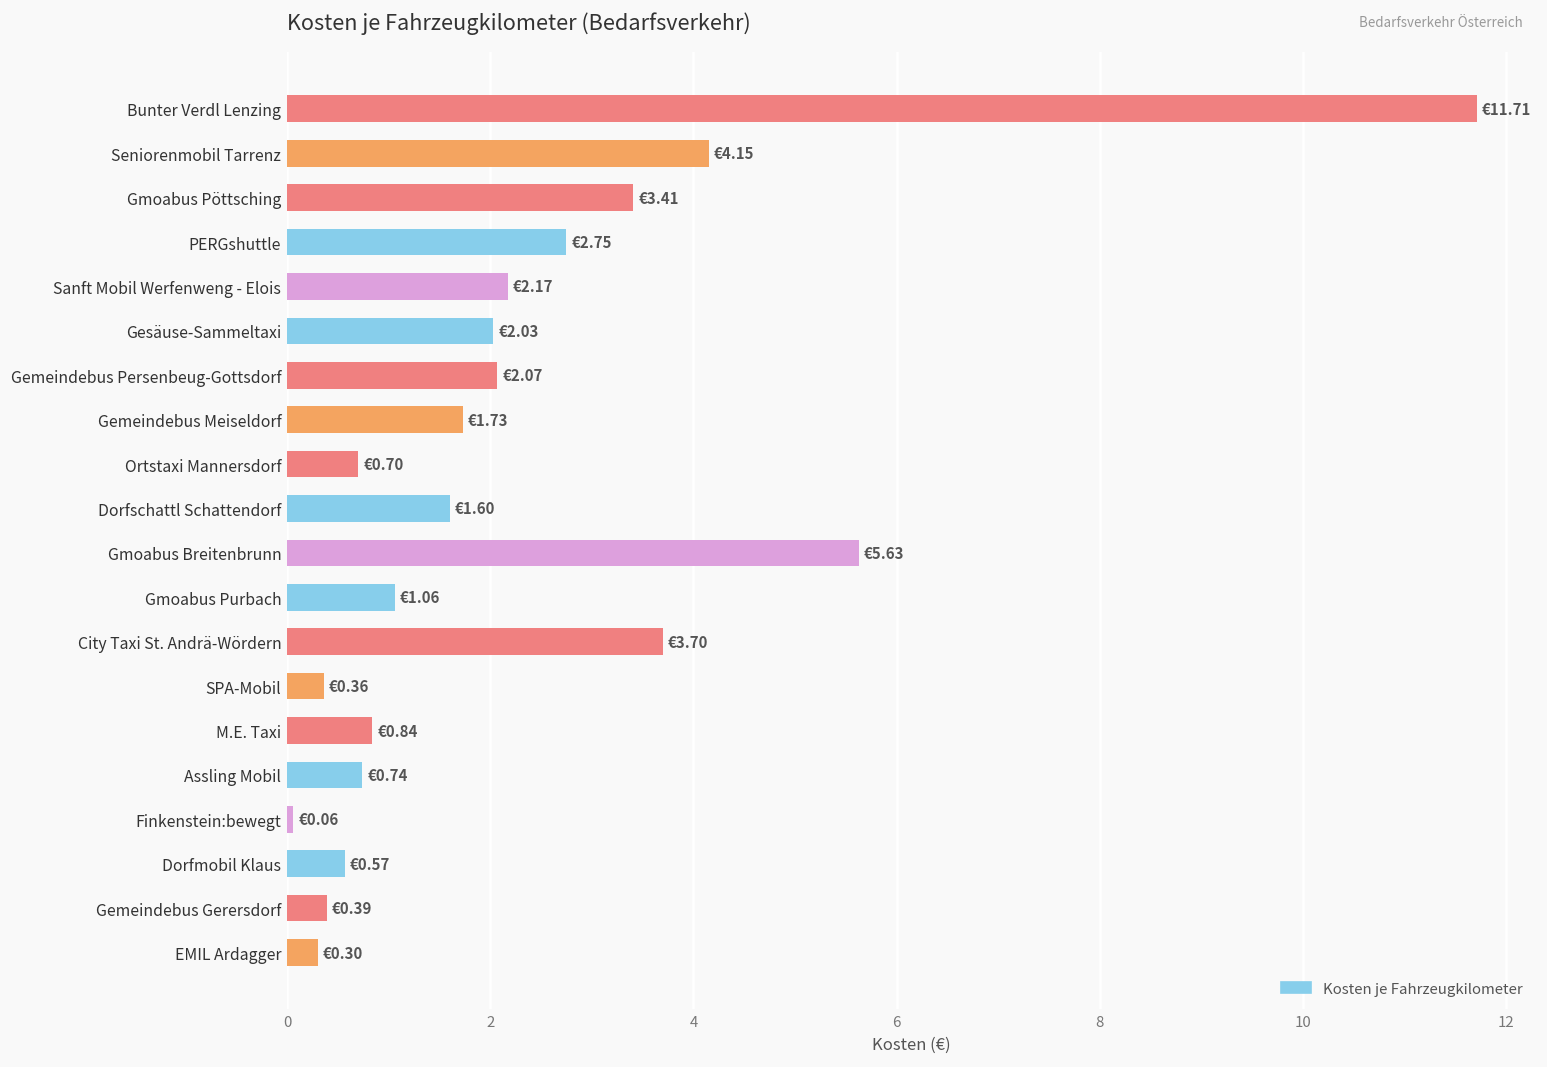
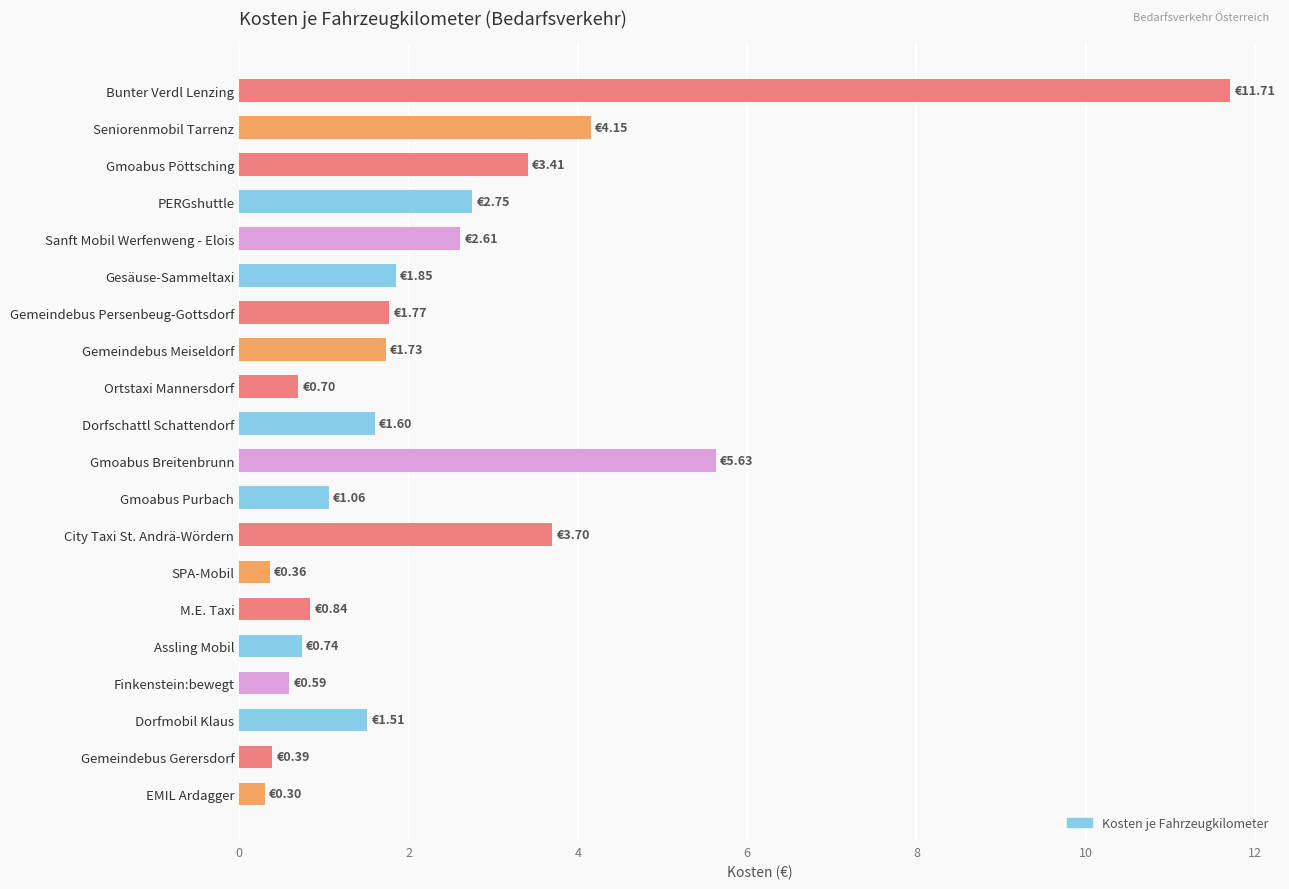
Sanft Mobil Werfenweng - Elois: €2.17 -> €2.61
Gesäuse-Sammeltaxi: €2.03 -> €1.85
Gemeindebus Persenbeug-Gottsdorf: €2.07 -> €1.77
Finkenstein:bewegt: €0.06 -> €0.59
Dorfmobil Klaus: €0.57 -> €1.51
